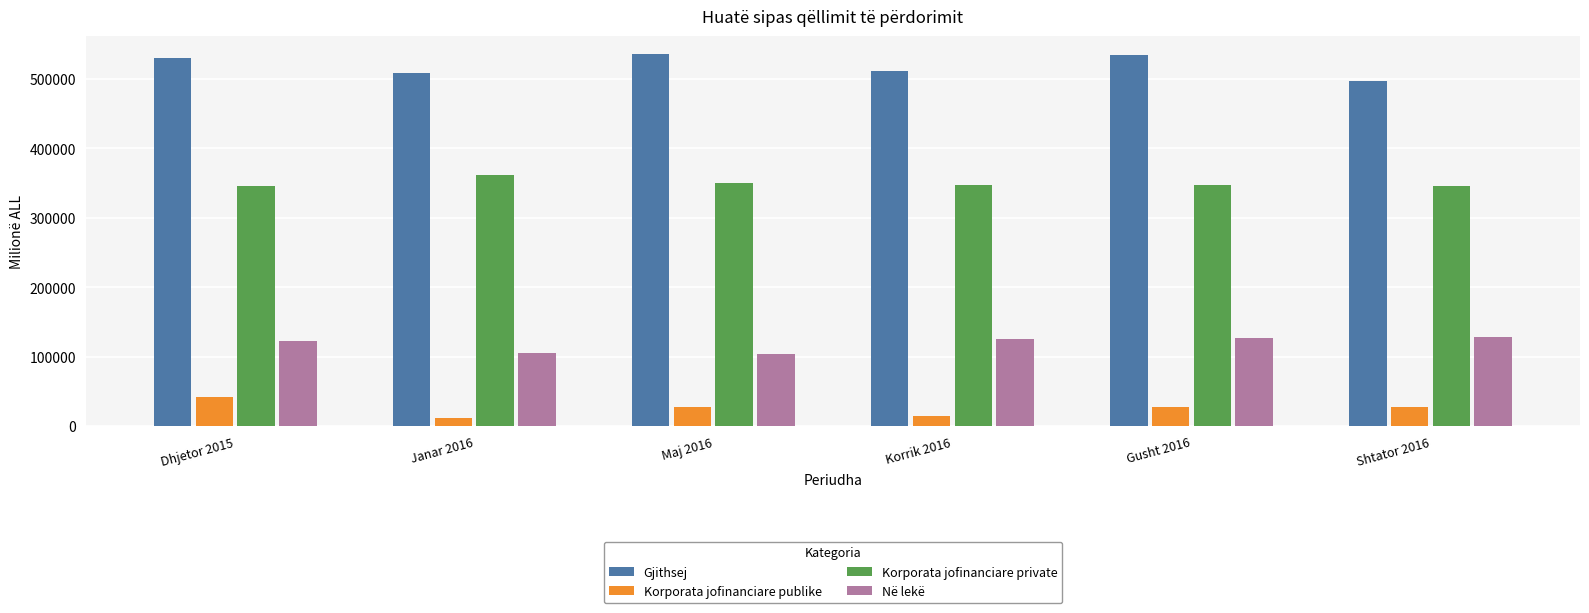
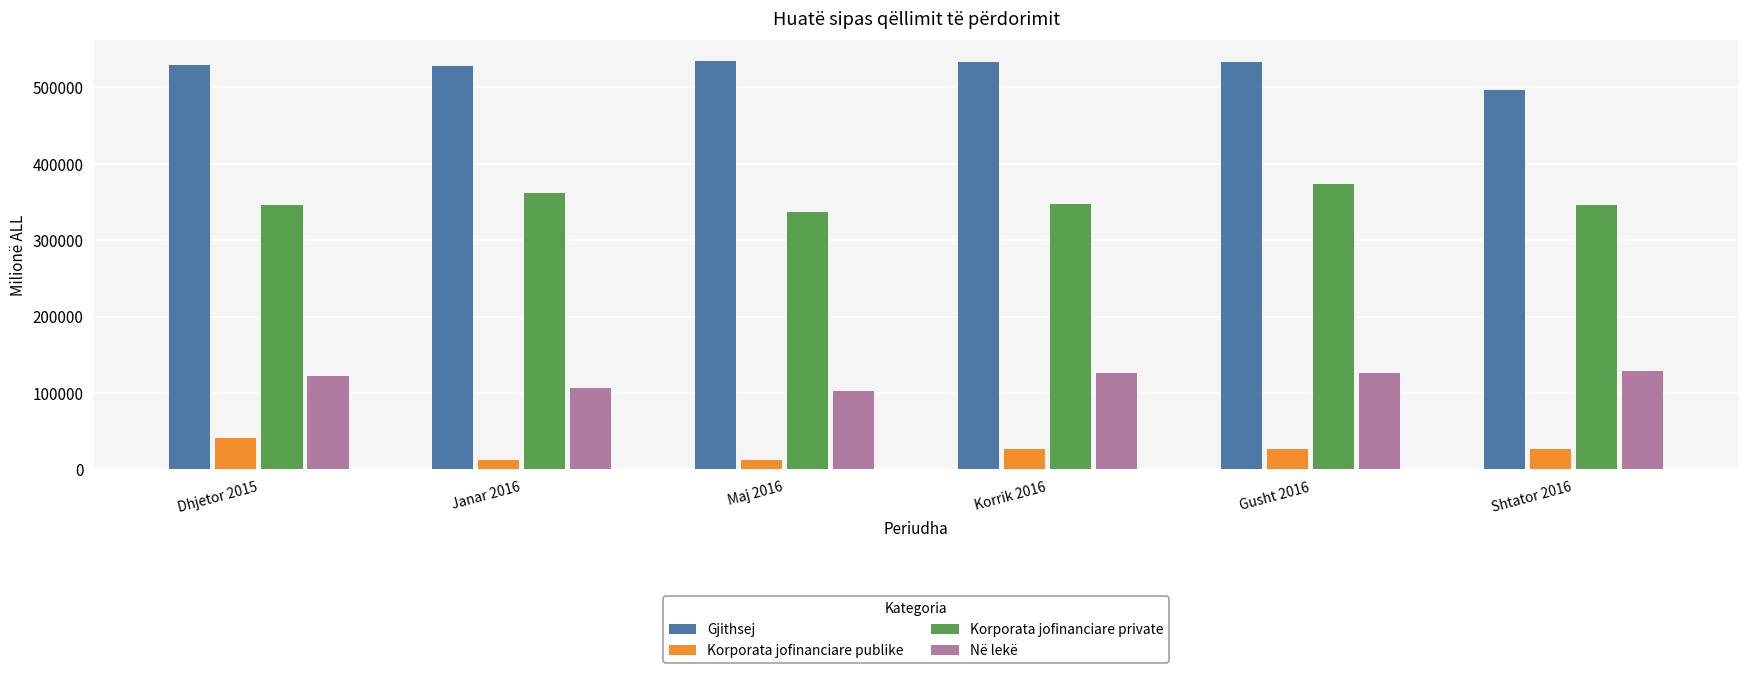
Gjithsej, Janar 2016: 510000 -> 530000
Korporata jofinanciare publike, Maj 2016: 30000 -> 10000
Korporata jofinanciare private, Maj 2016: 350000 -> 340000
Gjithsej, Korrik 2016: 510000 -> 530000
Korporata jofinanciare publike, Korrik 2016: 10000 -> 30000
Korporata jofinanciare private, Gusht 2016: 350000 -> 370000
